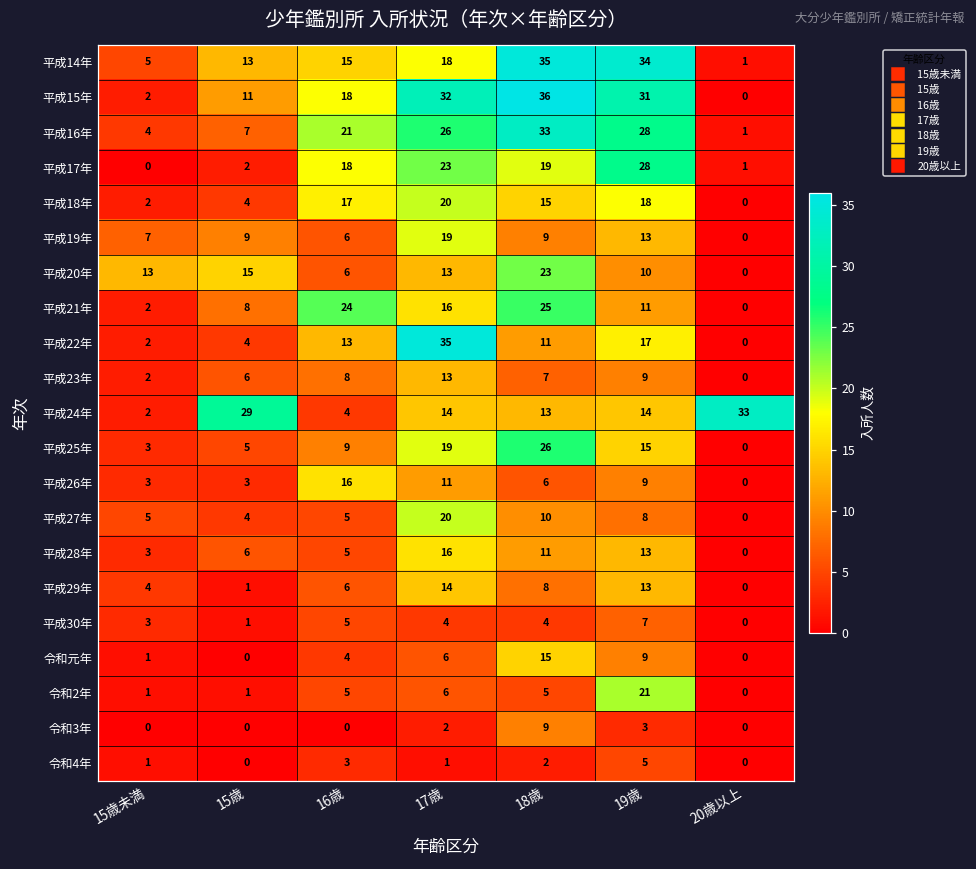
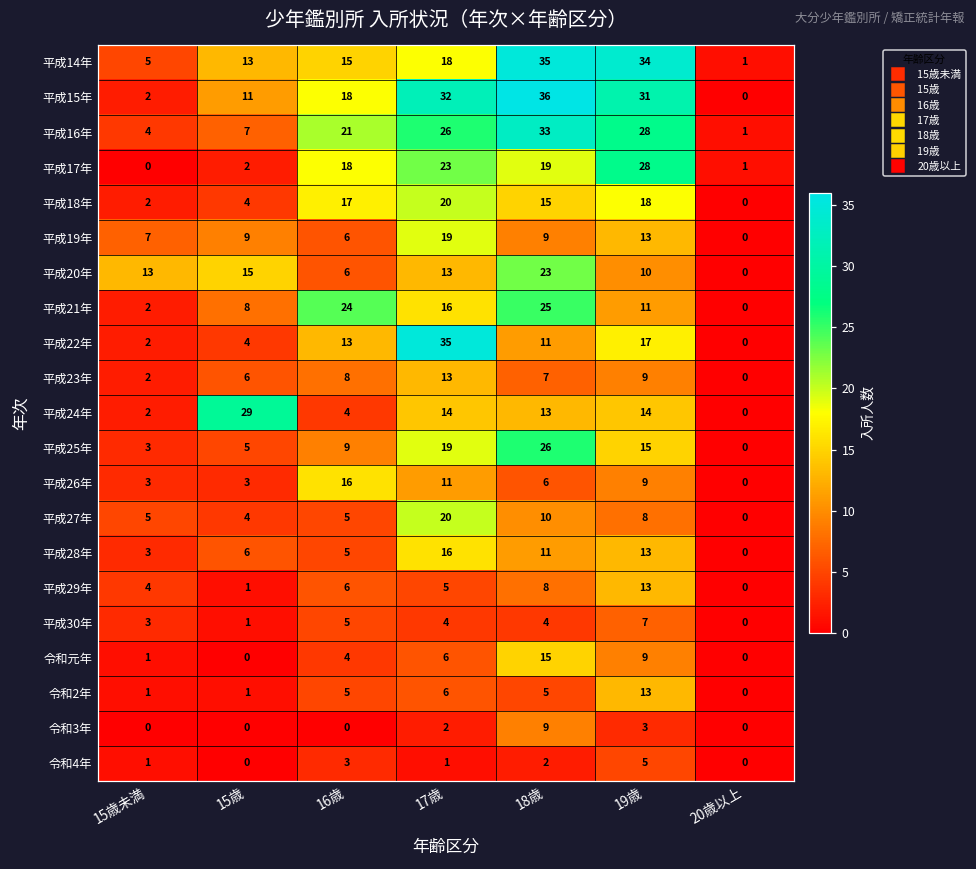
平成24年, 20歳以上: 33 -> 0
平成29年, 17歳: 14 -> 5
令和2年, 19歳: 21 -> 13
